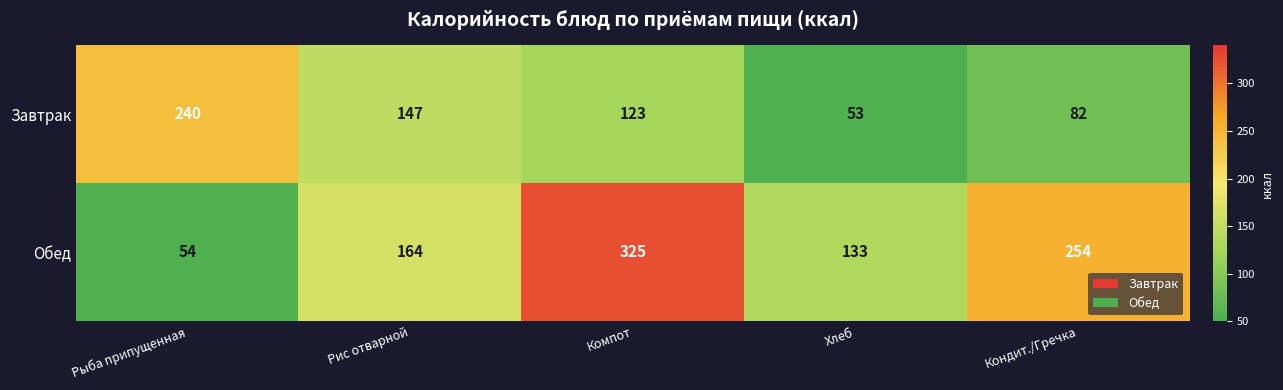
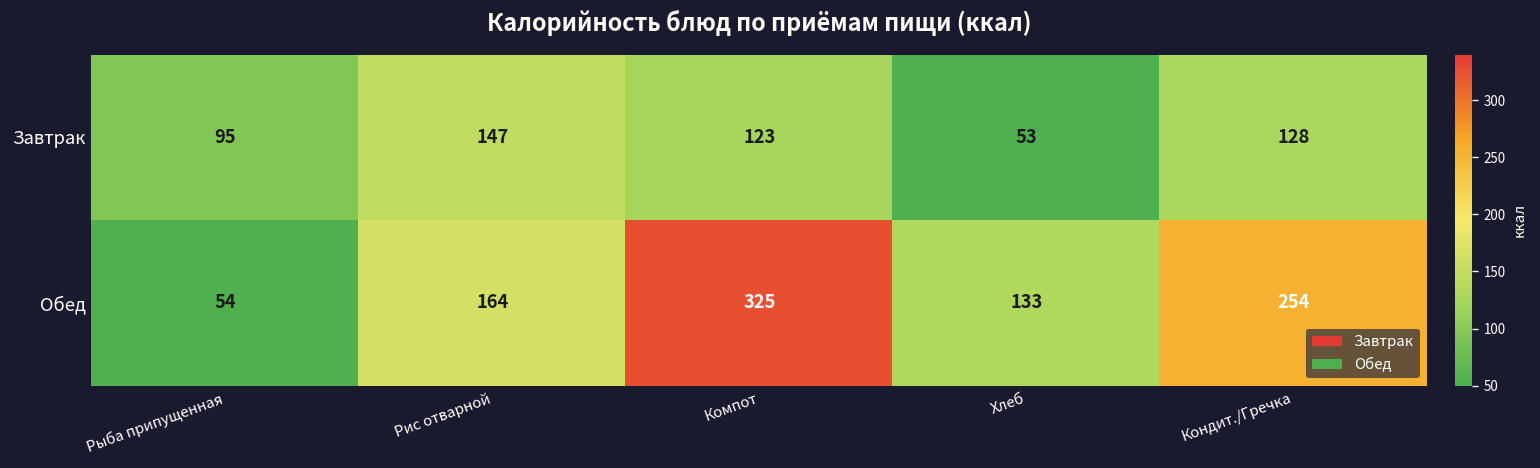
Завтрак, Рыба припущенная: 240 -> 95
Завтрак, Кондит./Гречка: 82 -> 128
